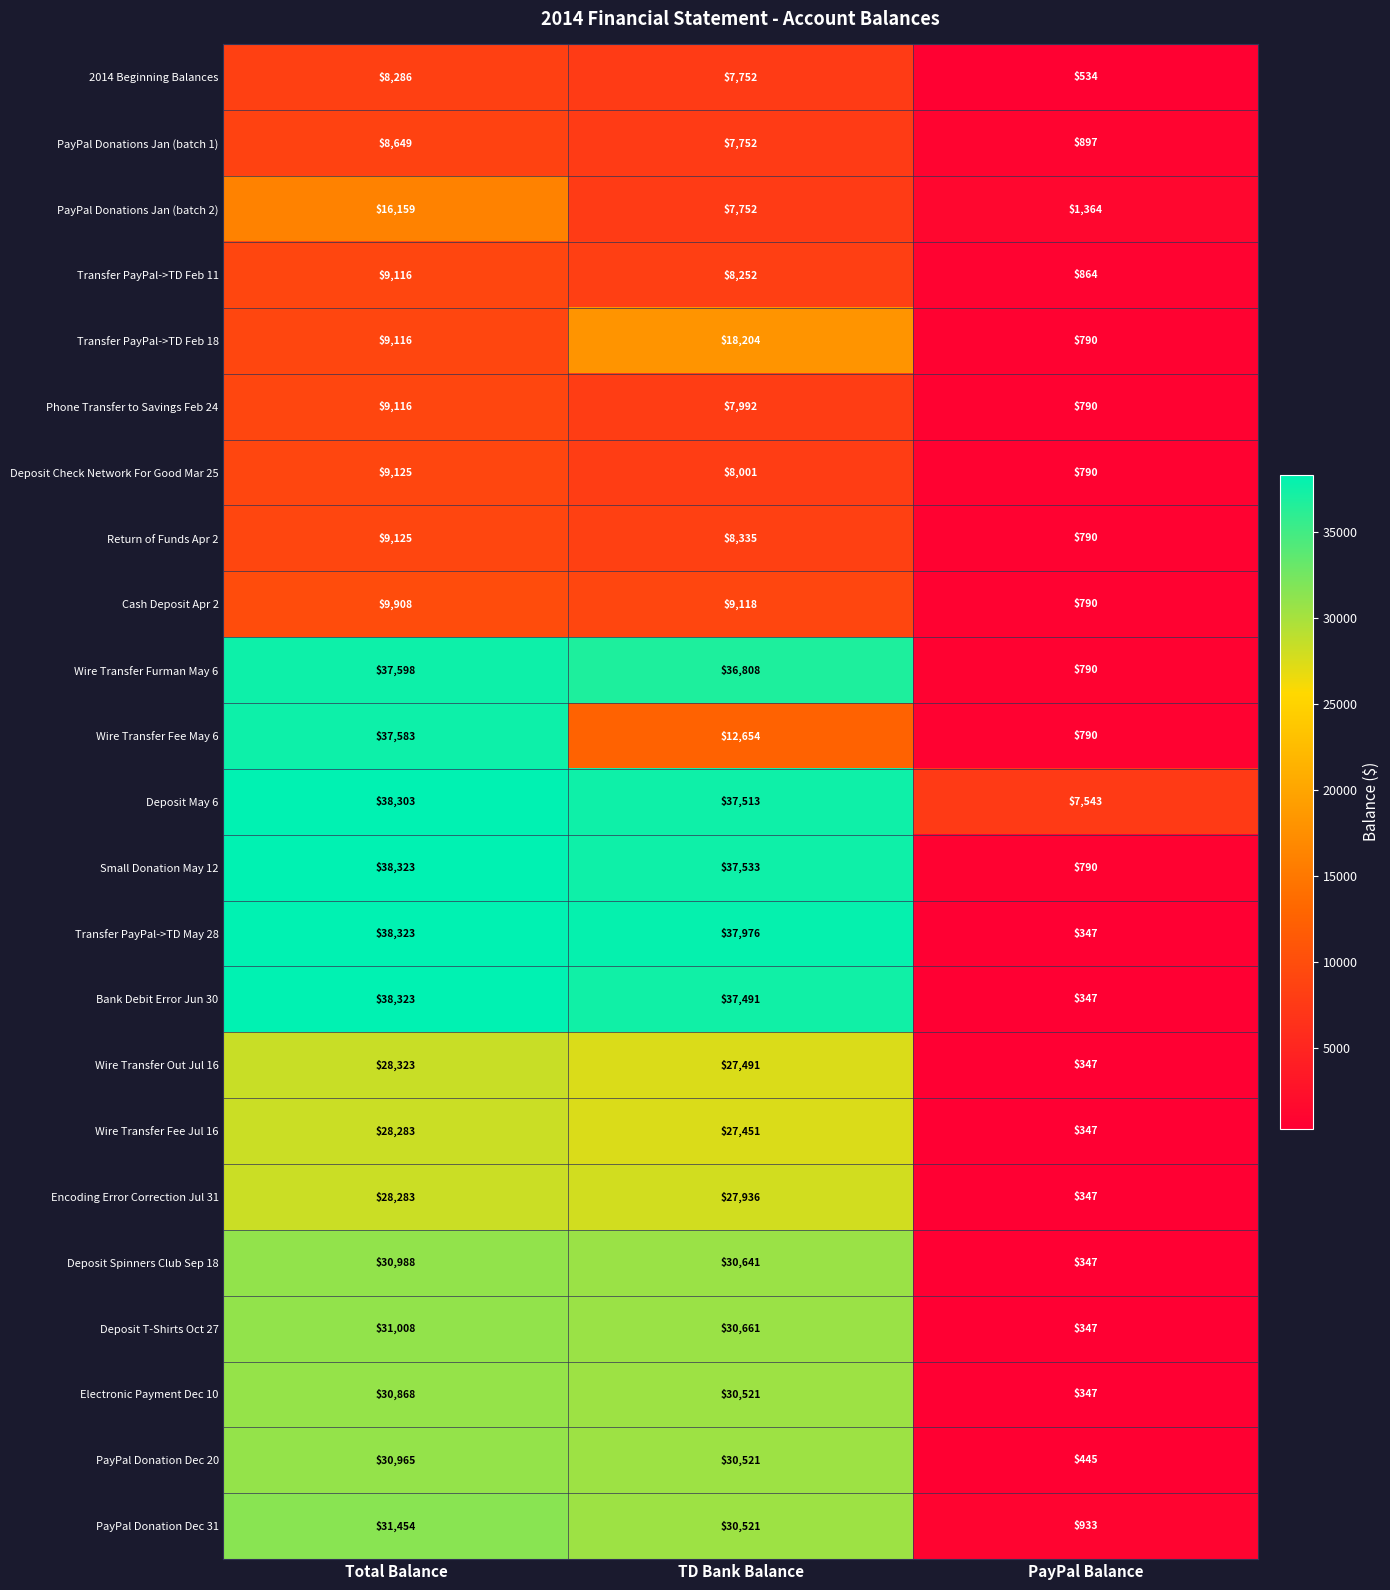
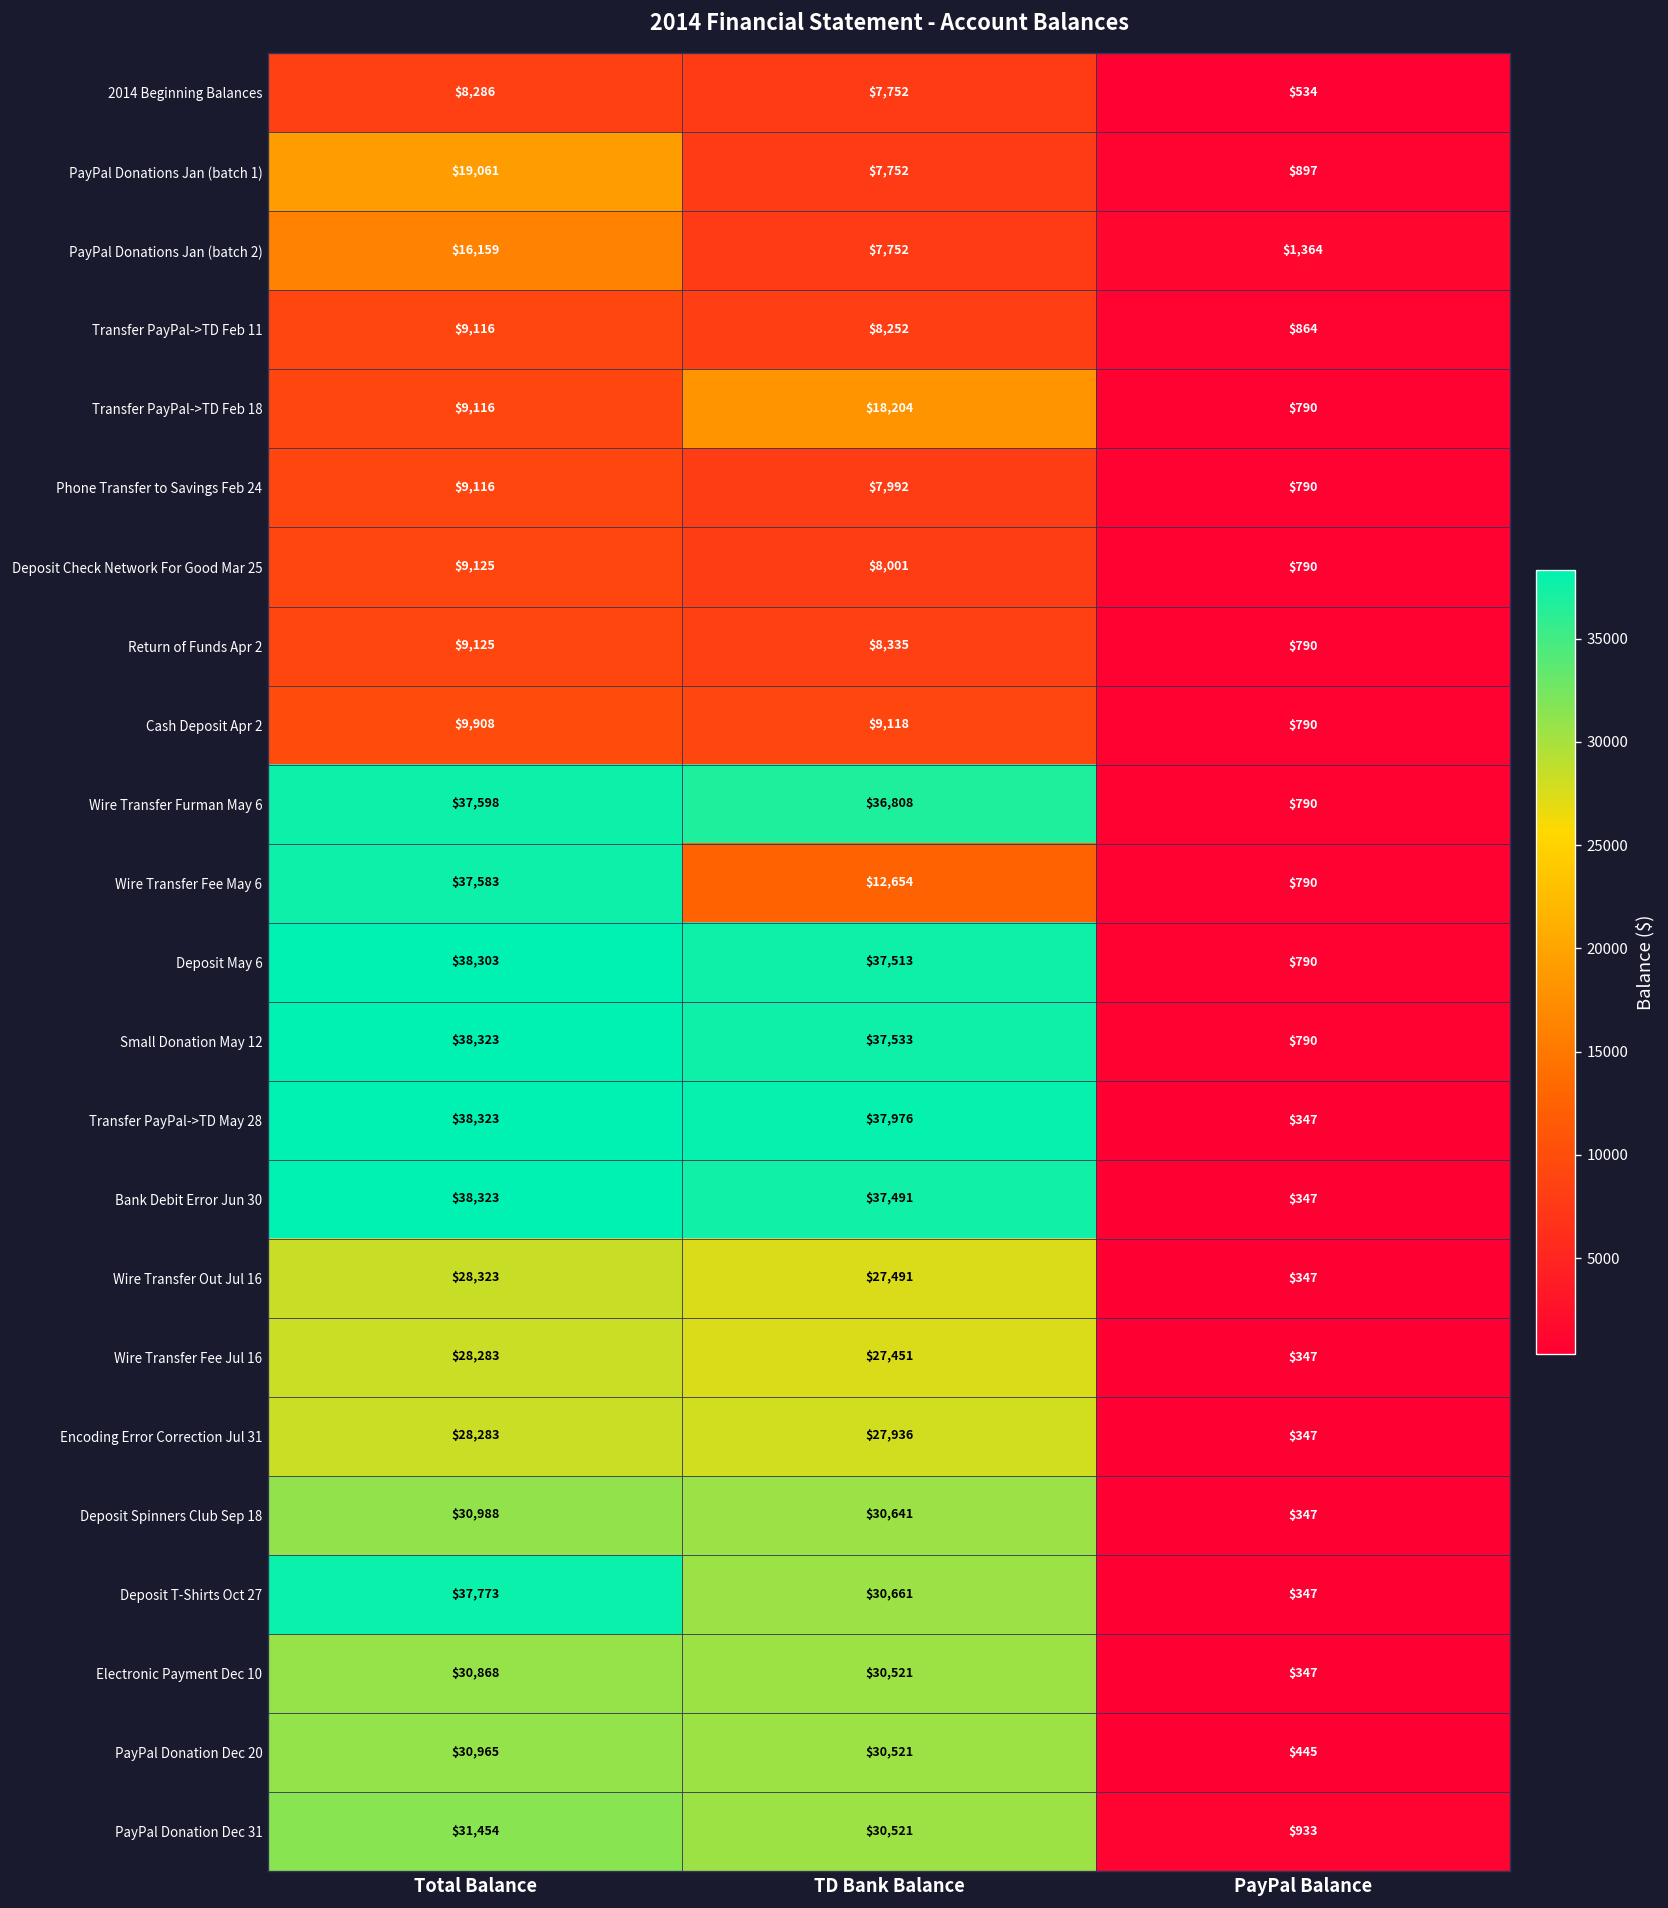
PayPal Donations Jan (batch 1), Total Balance: $8,649 -> $19,061
Deposit May 6, PayPal Balance: $7,543 -> $790
Deposit T-Shirts Oct 27, Total Balance: $31,008 -> $37,773
